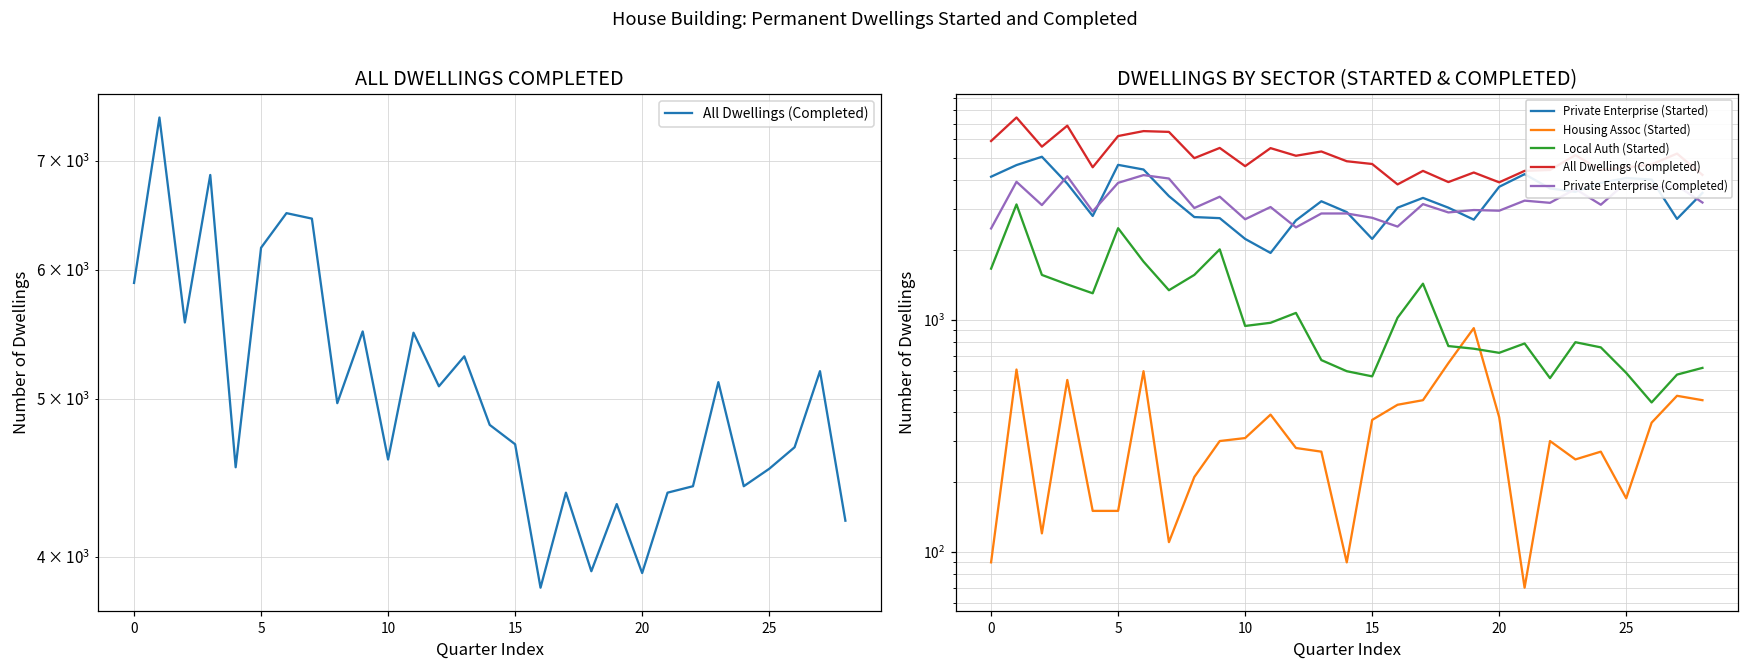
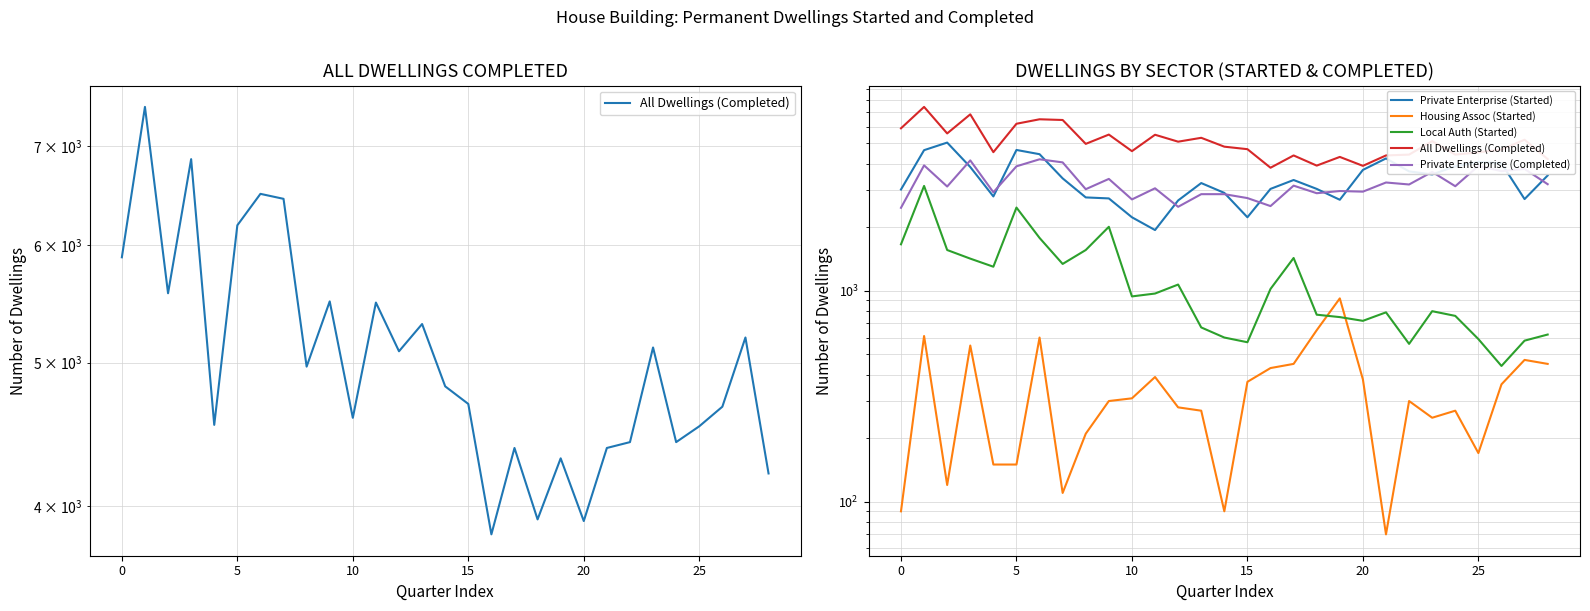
DWELLINGS BY SECTOR (STARTED & COMPLETED), Private Enterprise (Started), 0: 4100 -> 3000
